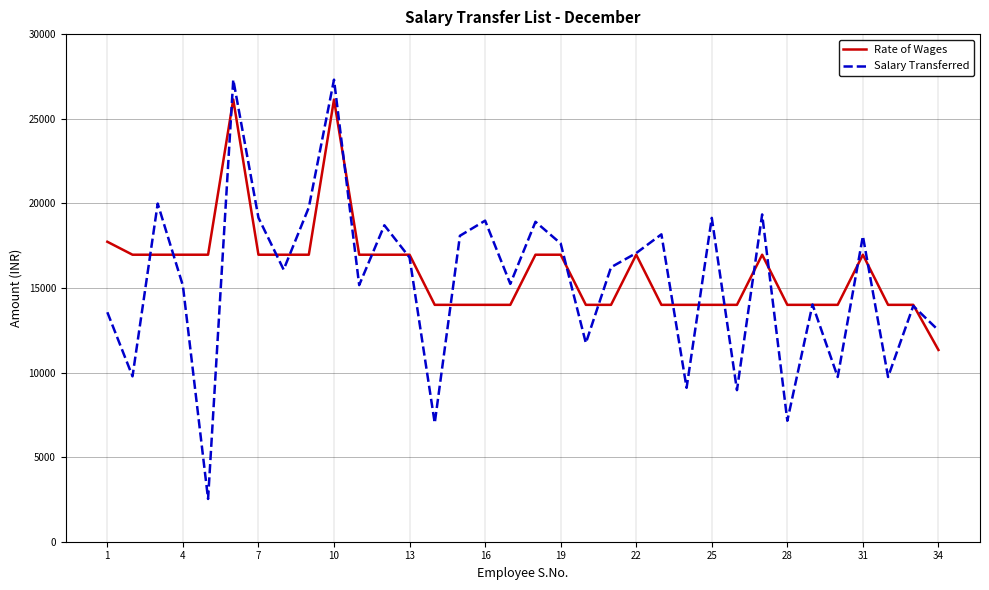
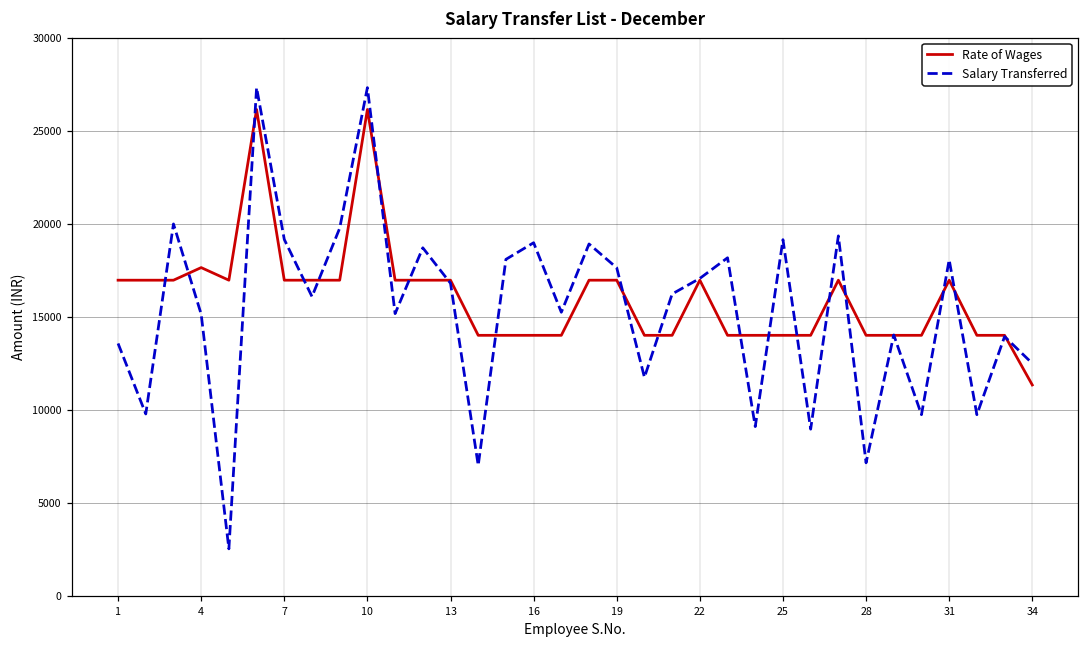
Rate of Wages, 1: 17700 -> 17000
Rate of Wages, 4: 17000 -> 17600
